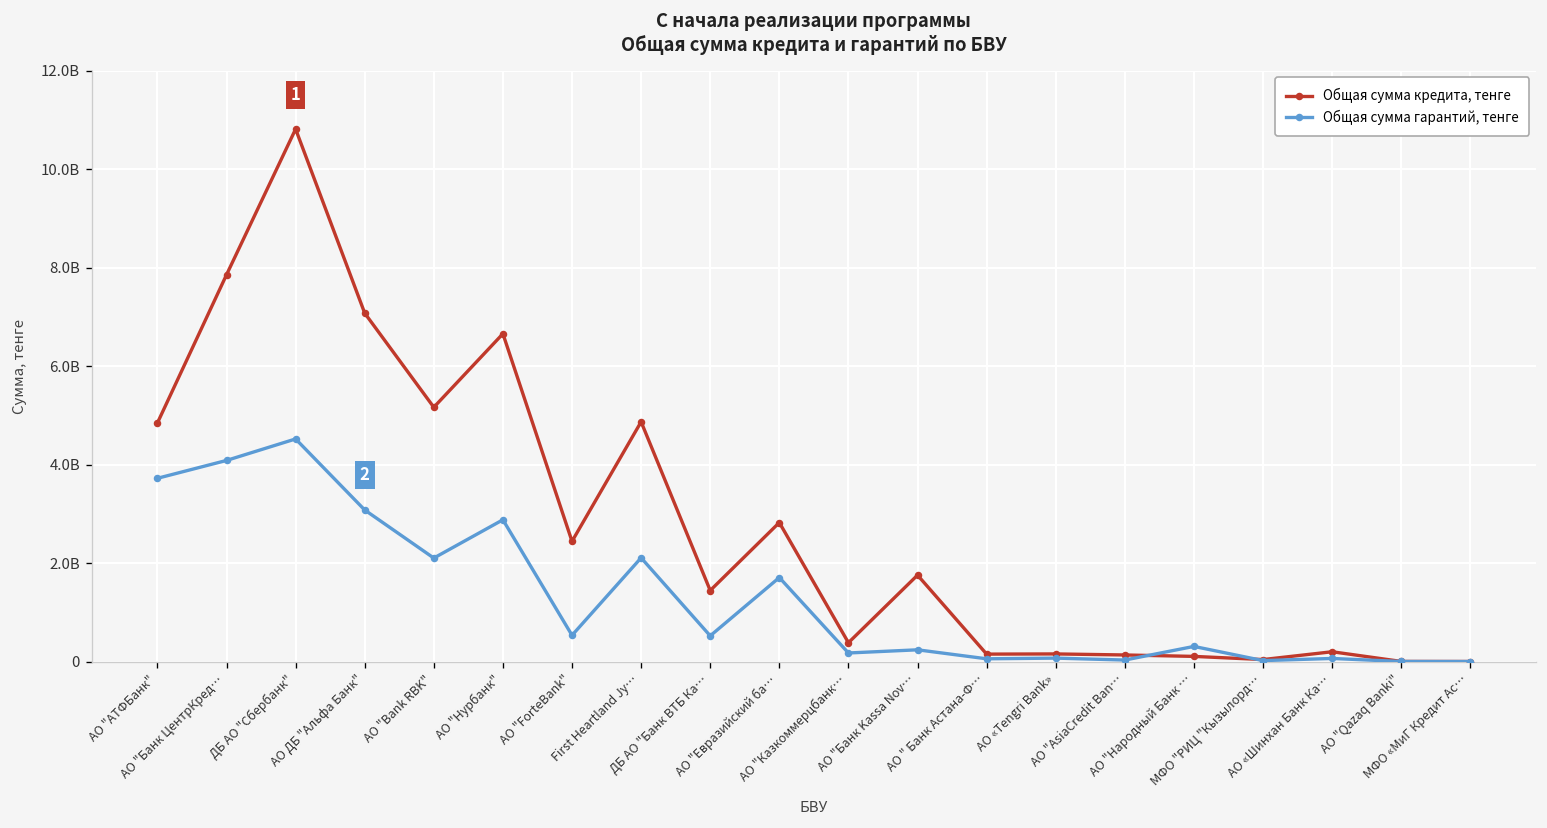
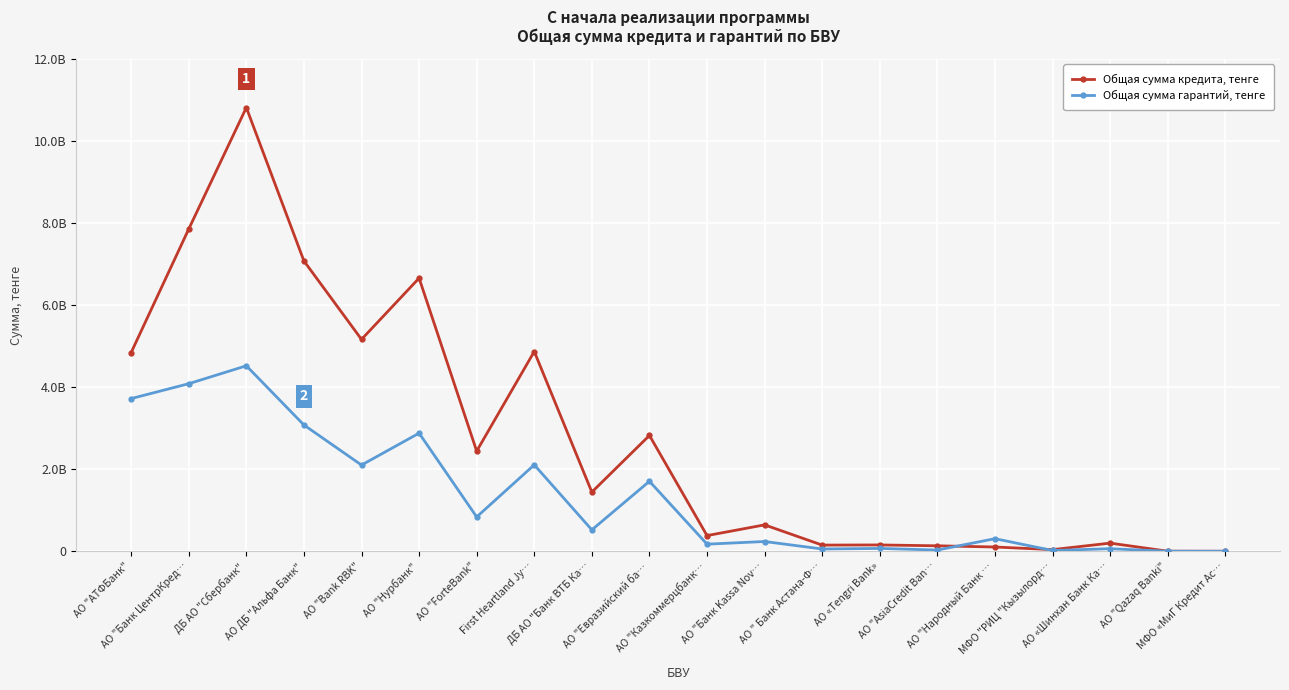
Общая сумма гарантий, тенге, АО "ForteBank": 500000000 -> 800000000
Общая сумма кредита, тенге, АО "Банк Kassa Nov…: 1800000000 -> 600000000
